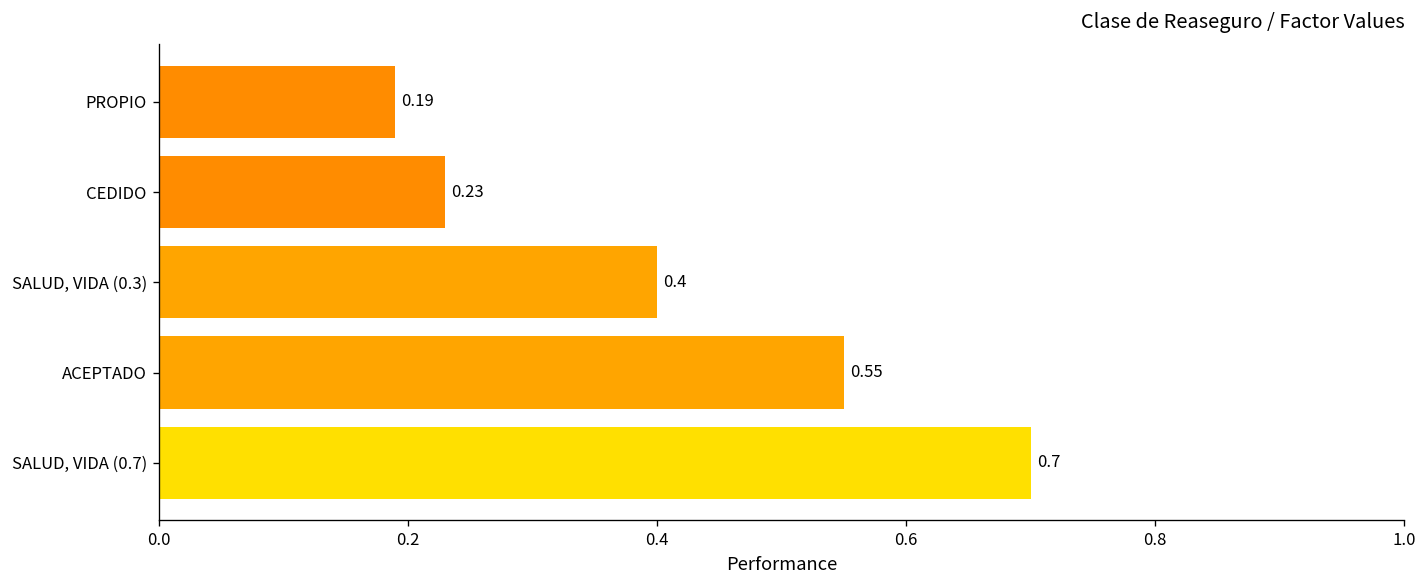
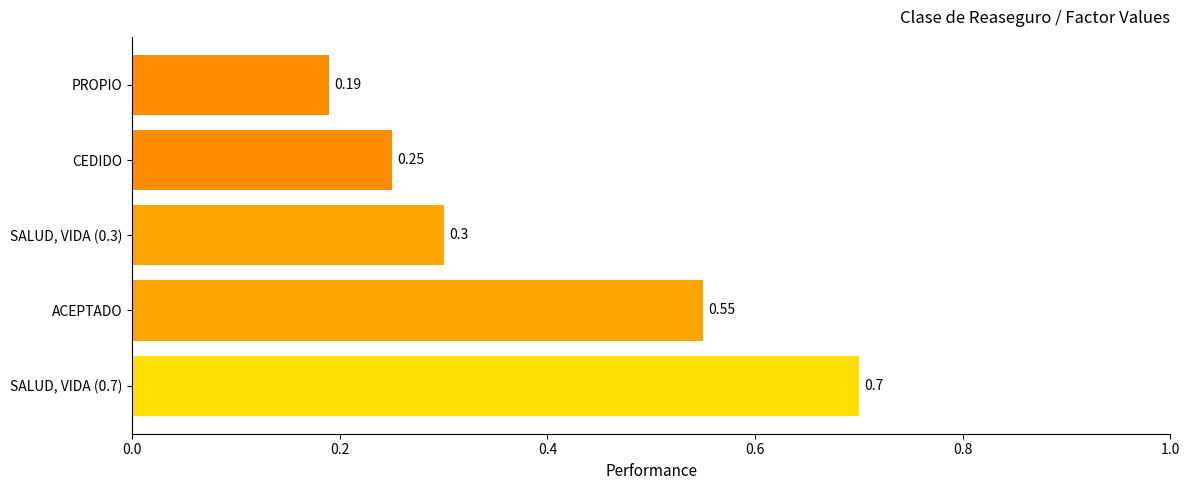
CEDIDO: 0.23 -> 0.25
SALUD, VIDA (0.3): 0.4 -> 0.3
